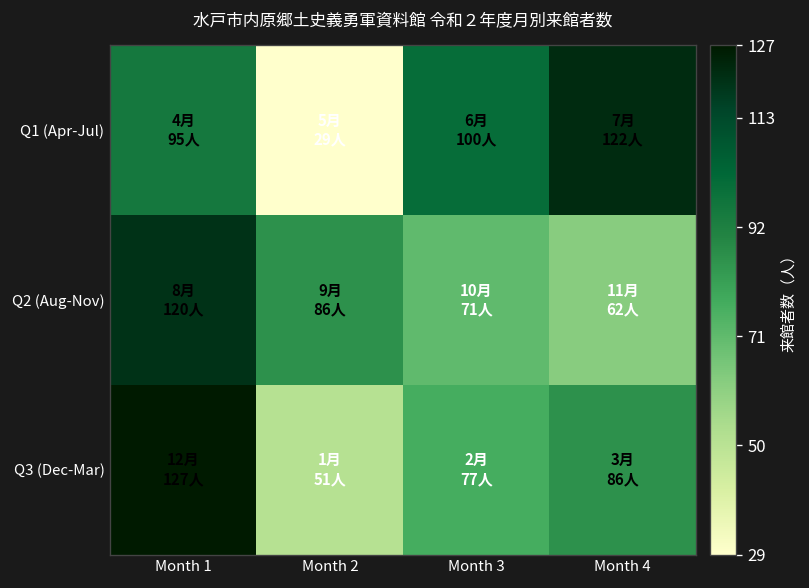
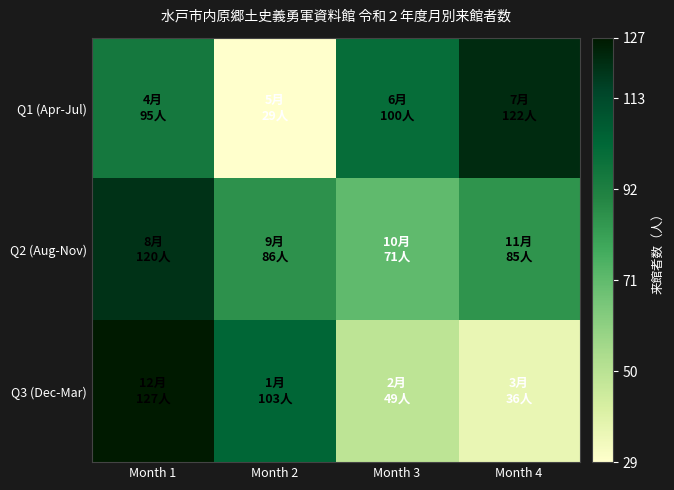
Q2 (Aug-Nov), Month 4: 62人 -> 85人
Q3 (Dec-Mar), Month 2: 51人 -> 103人
Q3 (Dec-Mar), Month 3: 77人 -> 49人
Q3 (Dec-Mar), Month 4: 86人 -> 36人
